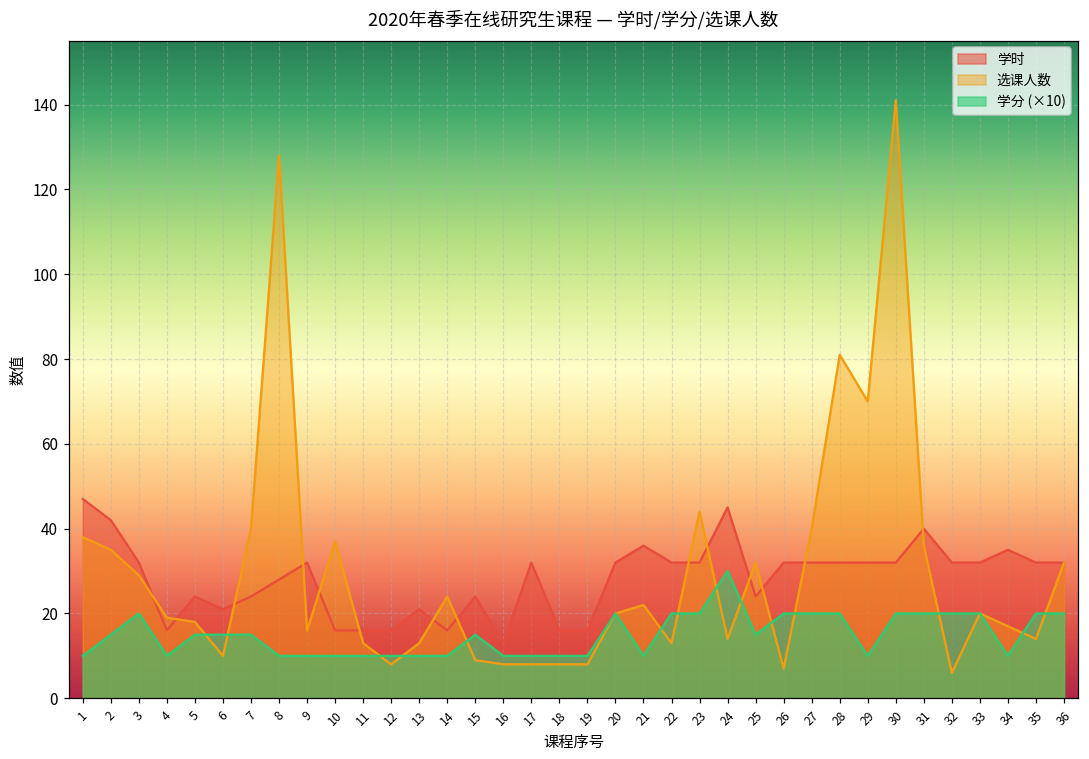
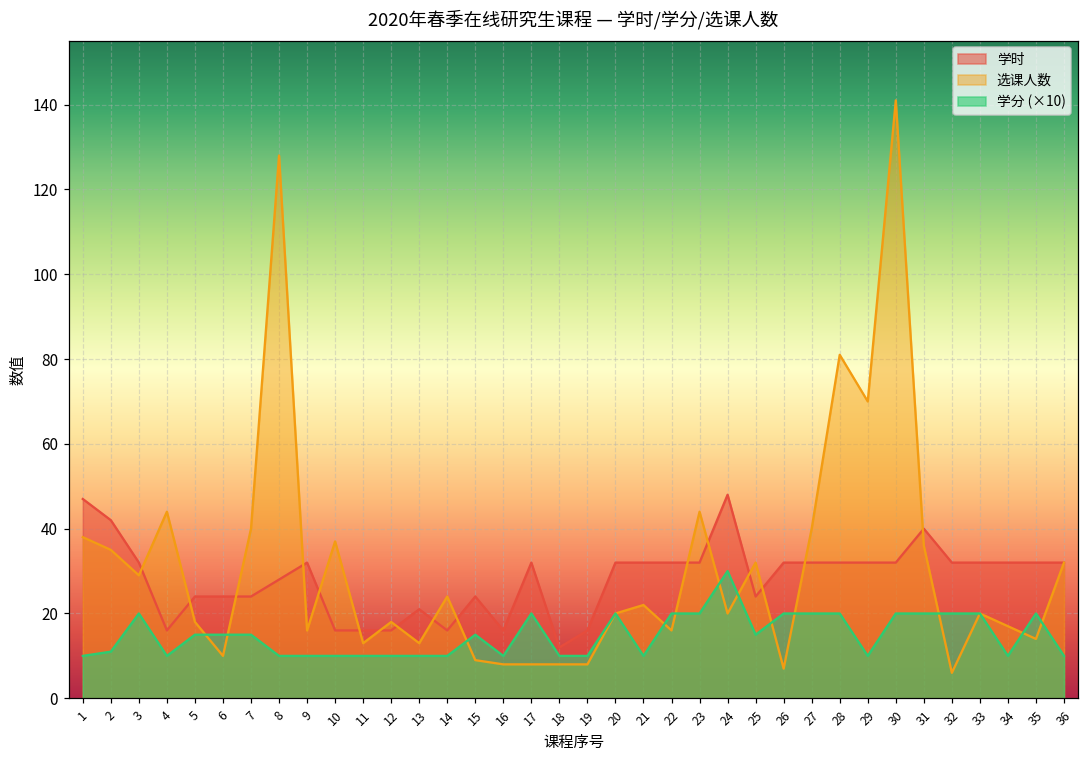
学分 (×10), 2: 15 -> 11
选课人数, 4: 19 -> 44
学时, 6: 21 -> 24
选课人数, 12: 8 -> 18
学时, 16: 13 -> 16
学分 (×10), 17: 10 -> 20
学时, 18: 16 -> 12
学时, 21: 36 -> 32
选课人数, 22: 13 -> 16
学时, 24: 45 -> 48
选课人数, 24: 14 -> 20
学时, 34: 35 -> 32
学分 (×10), 36: 20 -> 10
